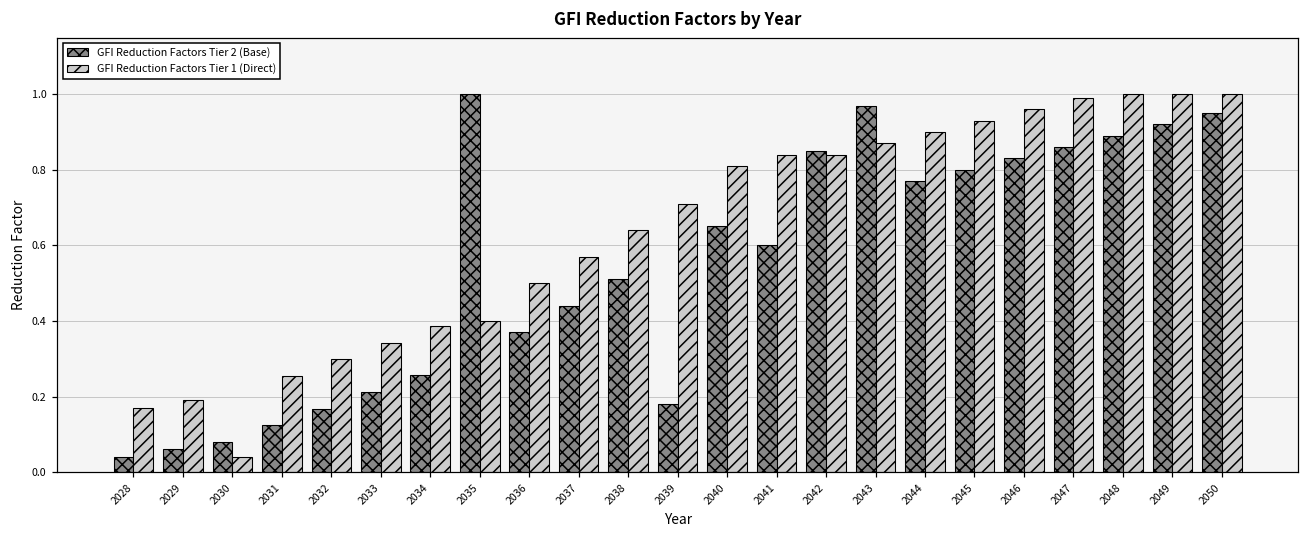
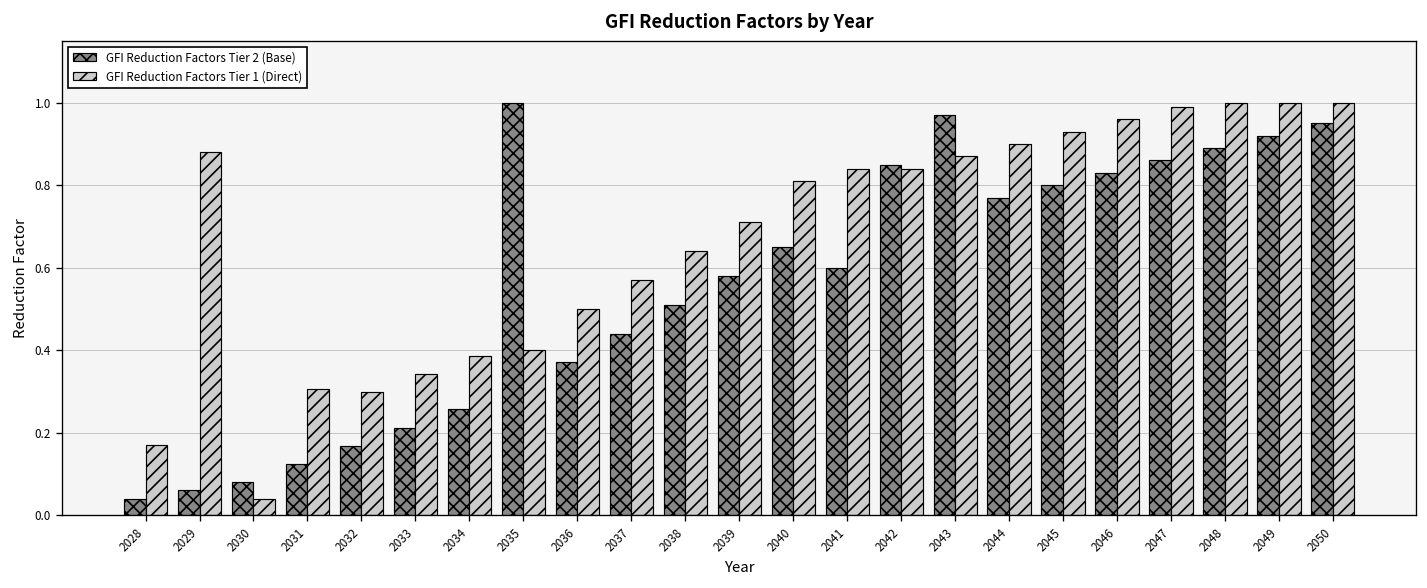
GFI Reduction Factors Tier 1 (Direct), 2029: 0.19 -> 0.88
GFI Reduction Factors Tier 1 (Direct), 2031: 0.25 -> 0.31
GFI Reduction Factors Tier 2 (Base), 2039: 0.18 -> 0.58
